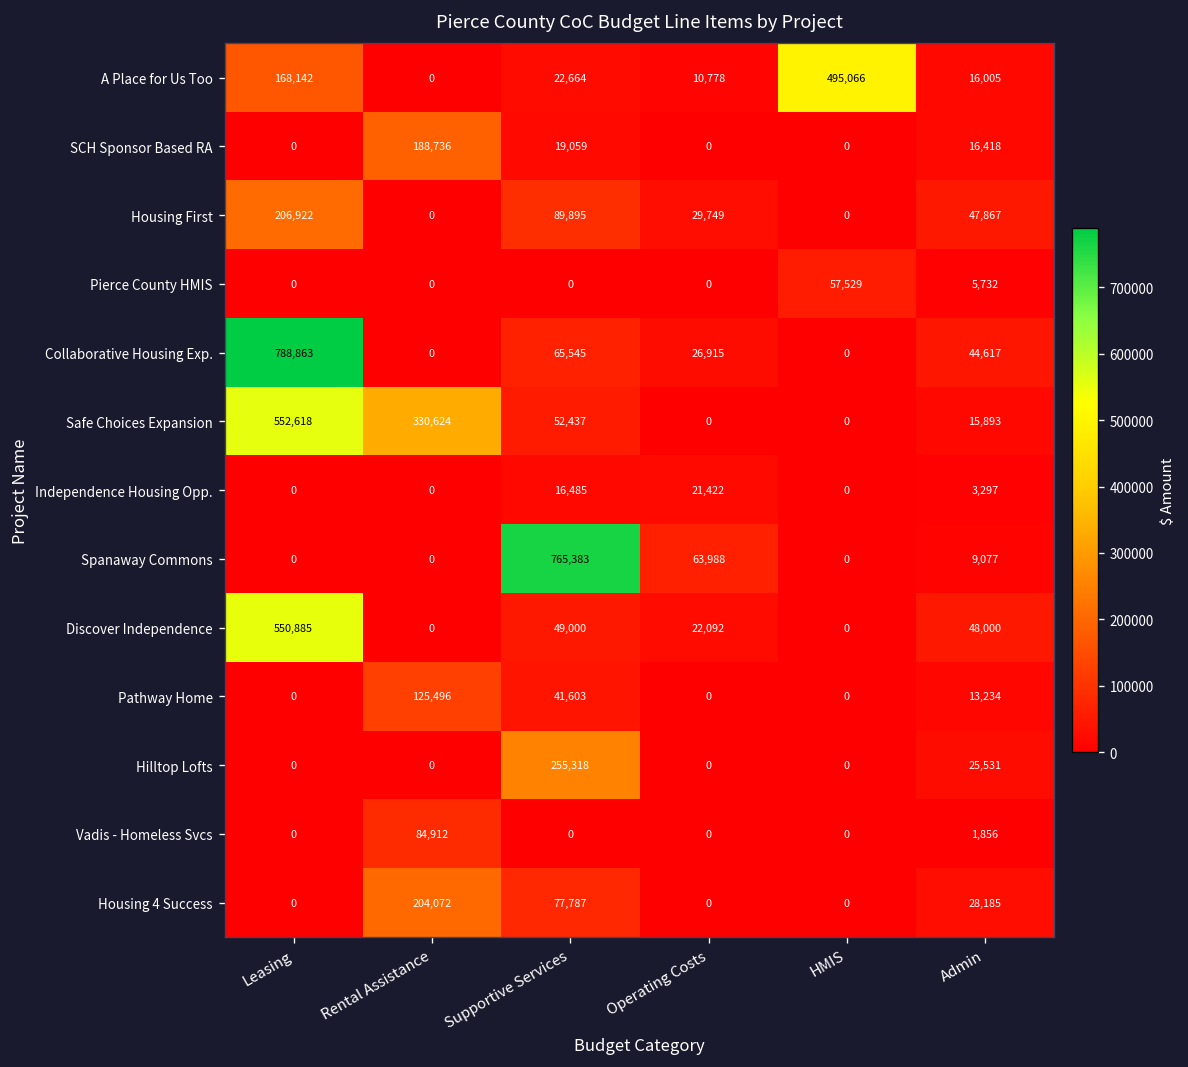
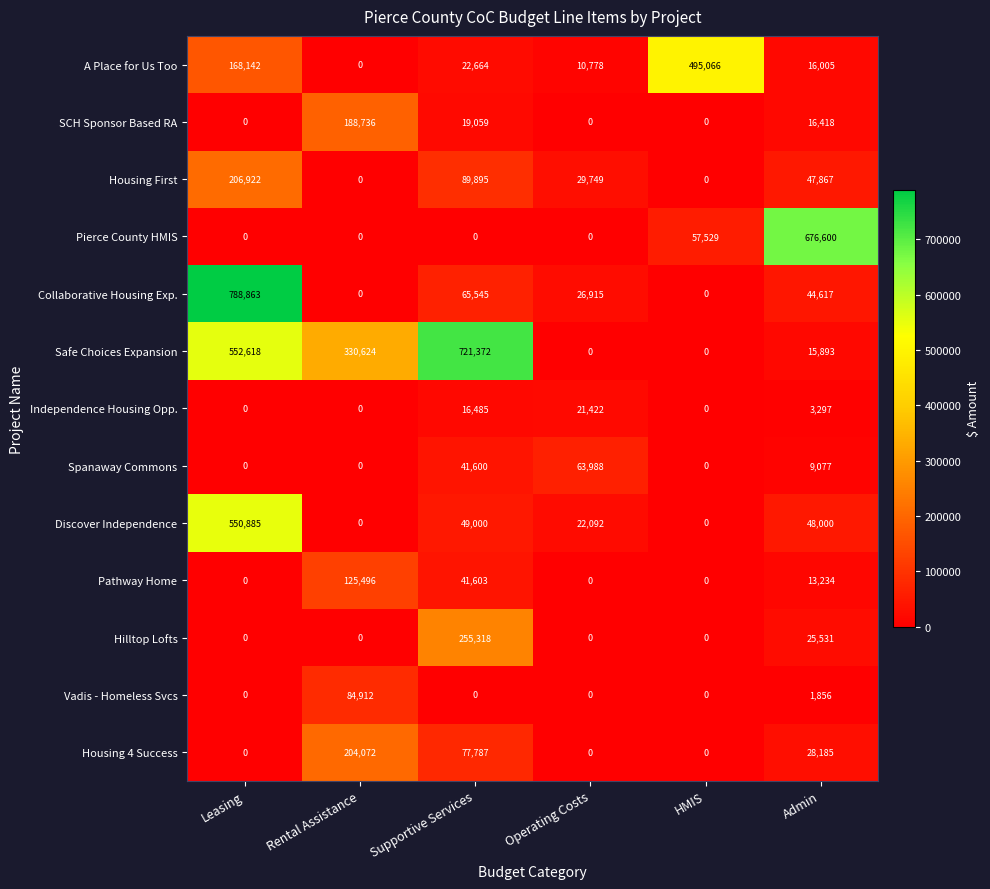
Pierce County HMIS, Admin: 5,732 -> 676,600
Safe Choices Expansion, Supportive Services: 52,437 -> 721,372
Spanaway Commons, Supportive Services: 765,383 -> 41,600
